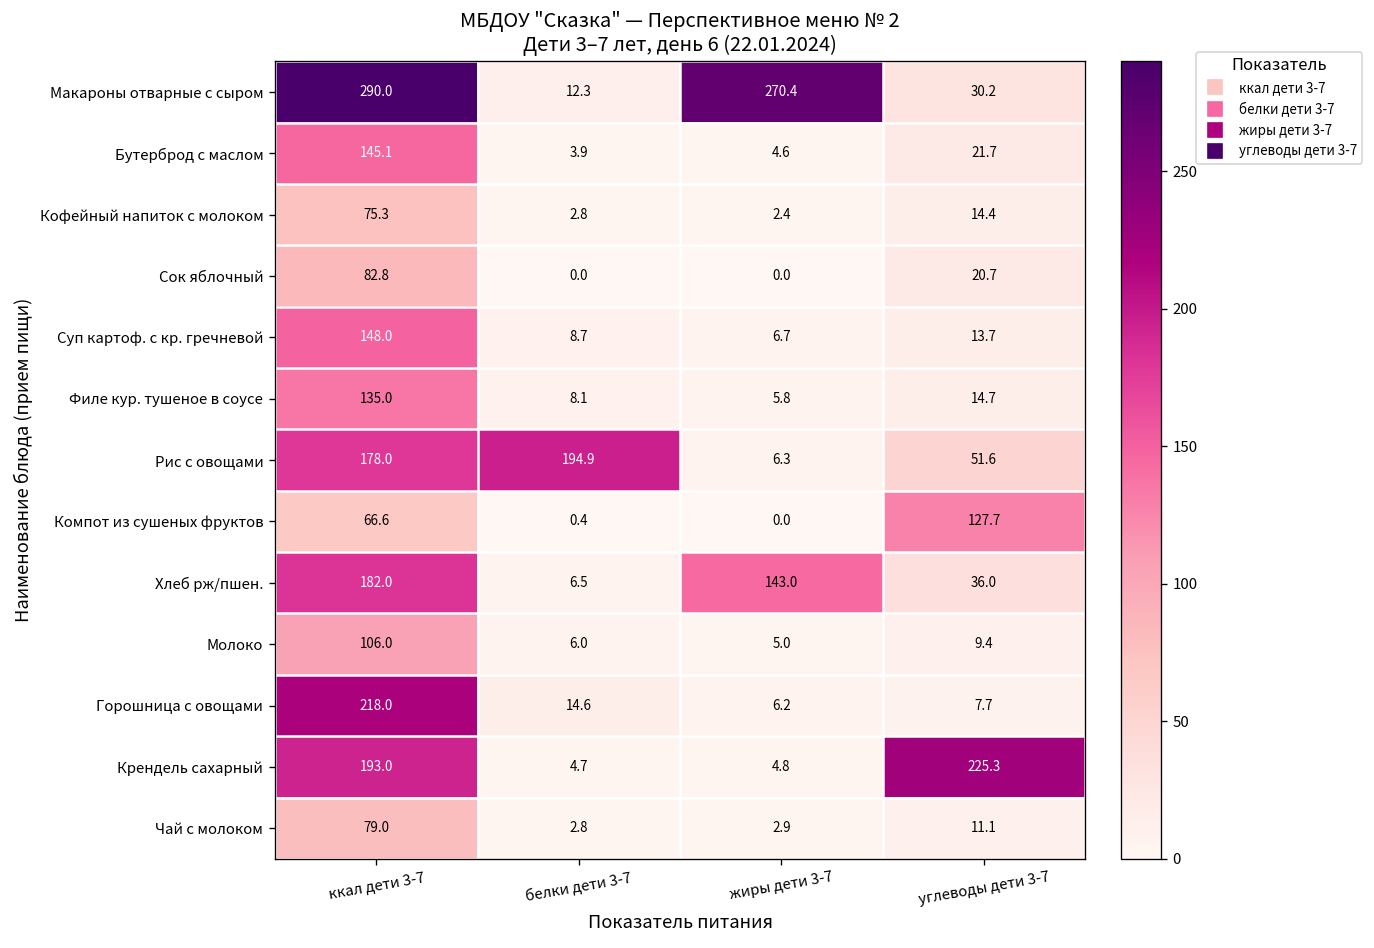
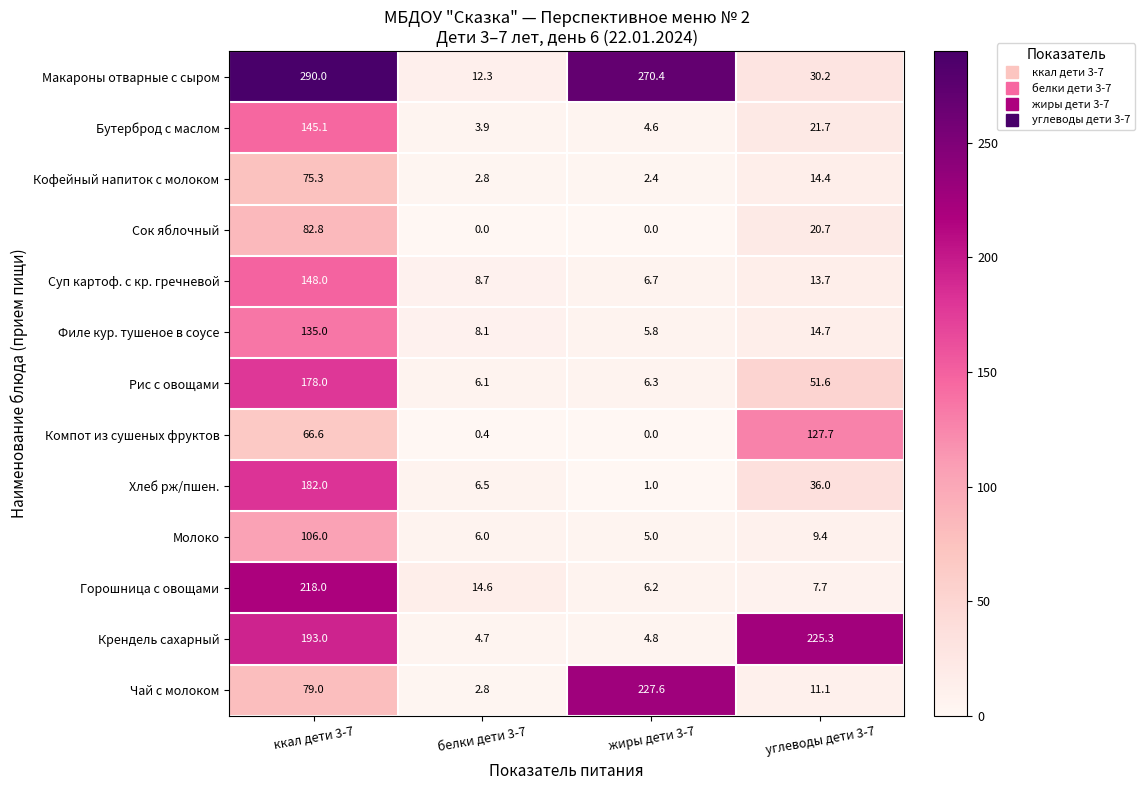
Рис с овощами, белки дети 3-7: 194.9 -> 6.1
Хлеб рж/пшен., жиры дети 3-7: 143.0 -> 1.0
Чай с молоком, жиры дети 3-7: 2.9 -> 227.6
